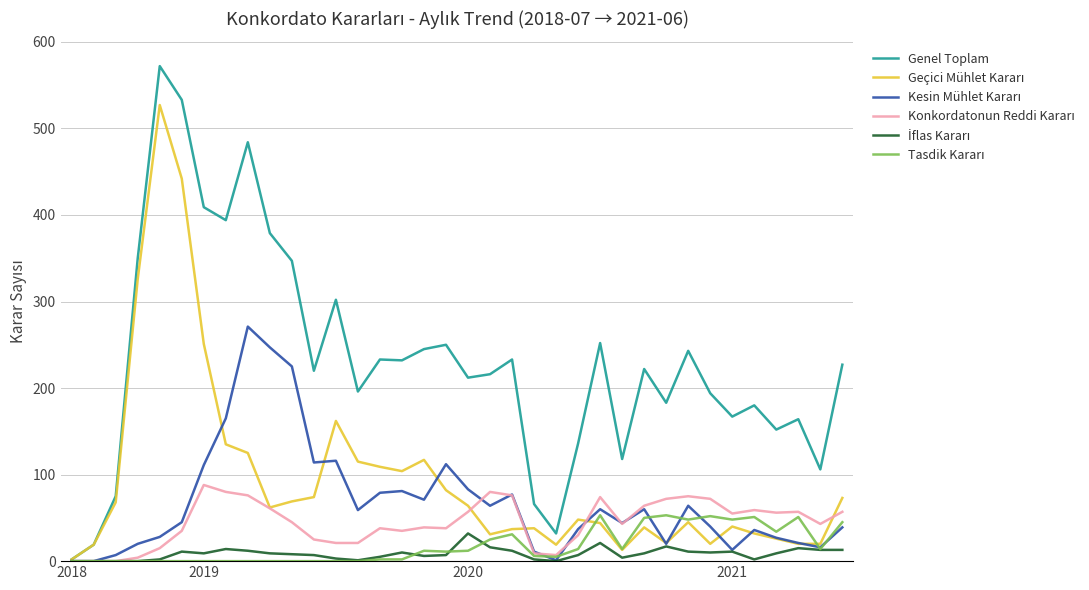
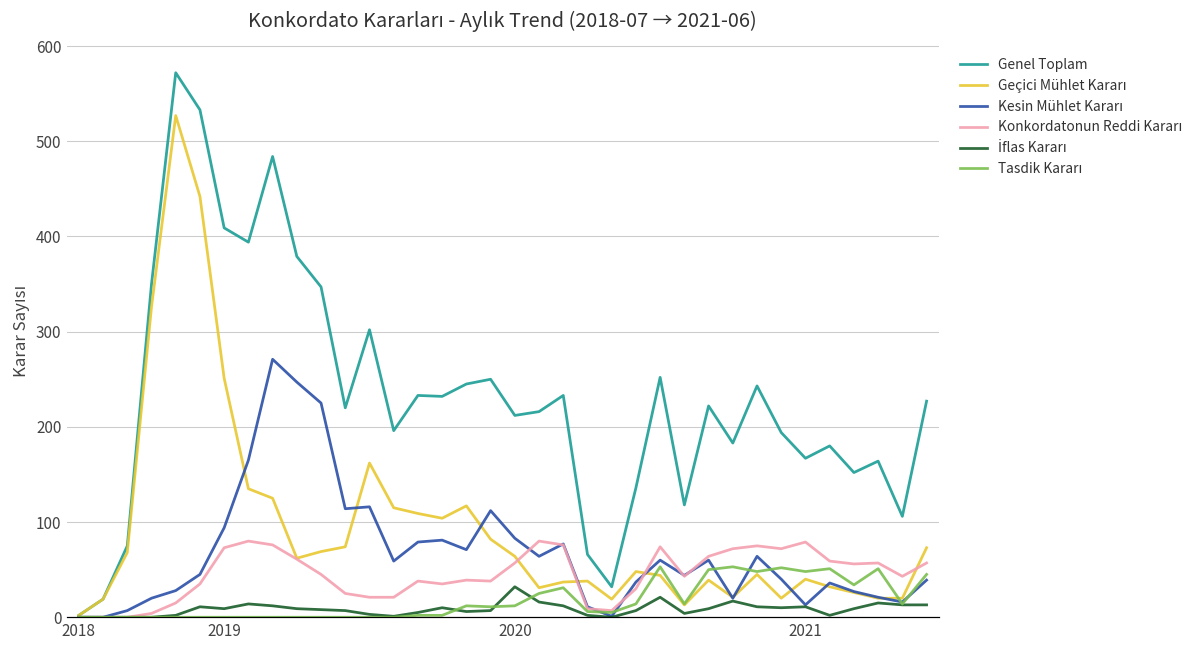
Kesin Mühlet Kararı, 2019: 110 -> 90
Konkordatonun Reddi Kararı, 2019: 90 -> 70
Konkordatonun Reddi Kararı, 2021: 60 -> 80
